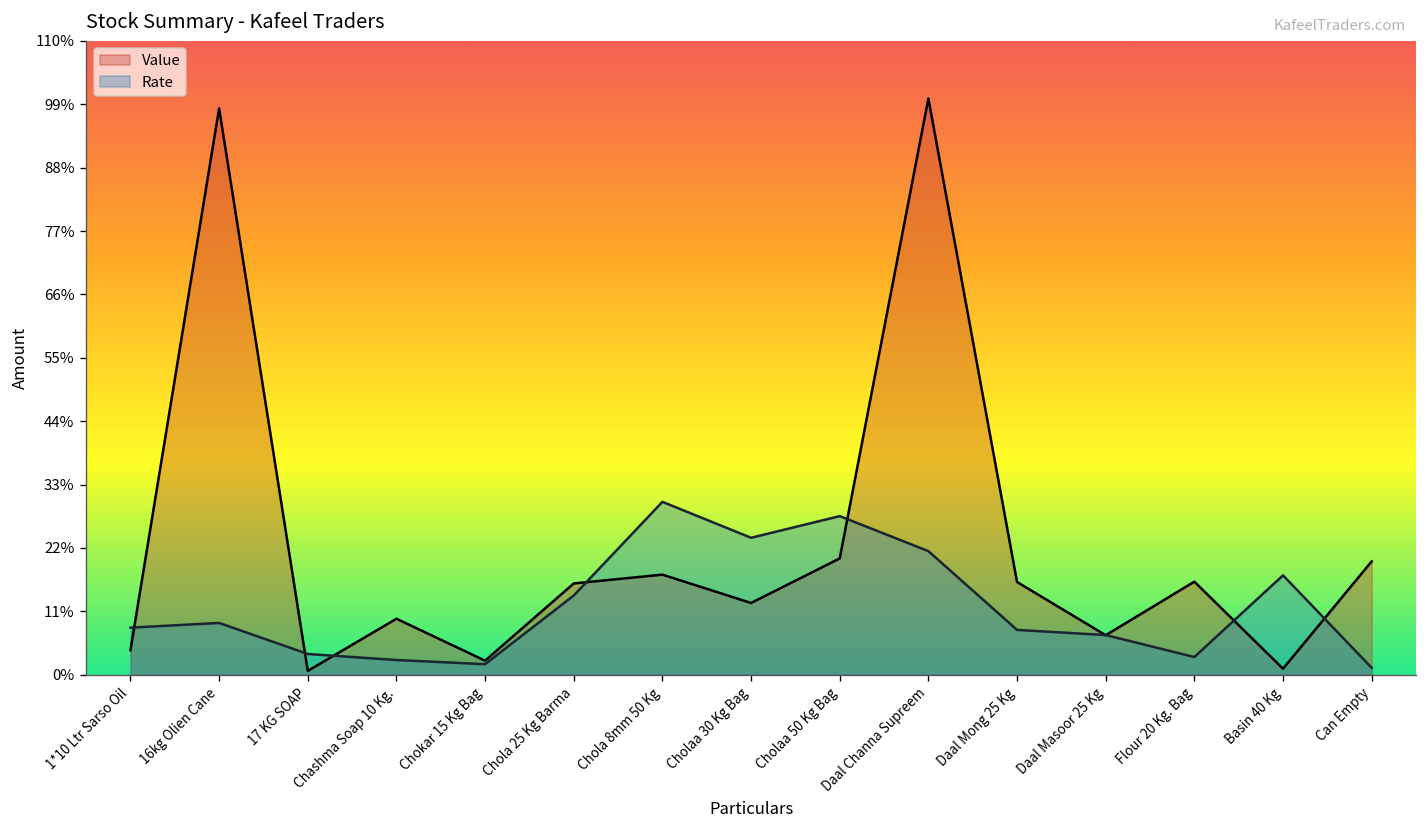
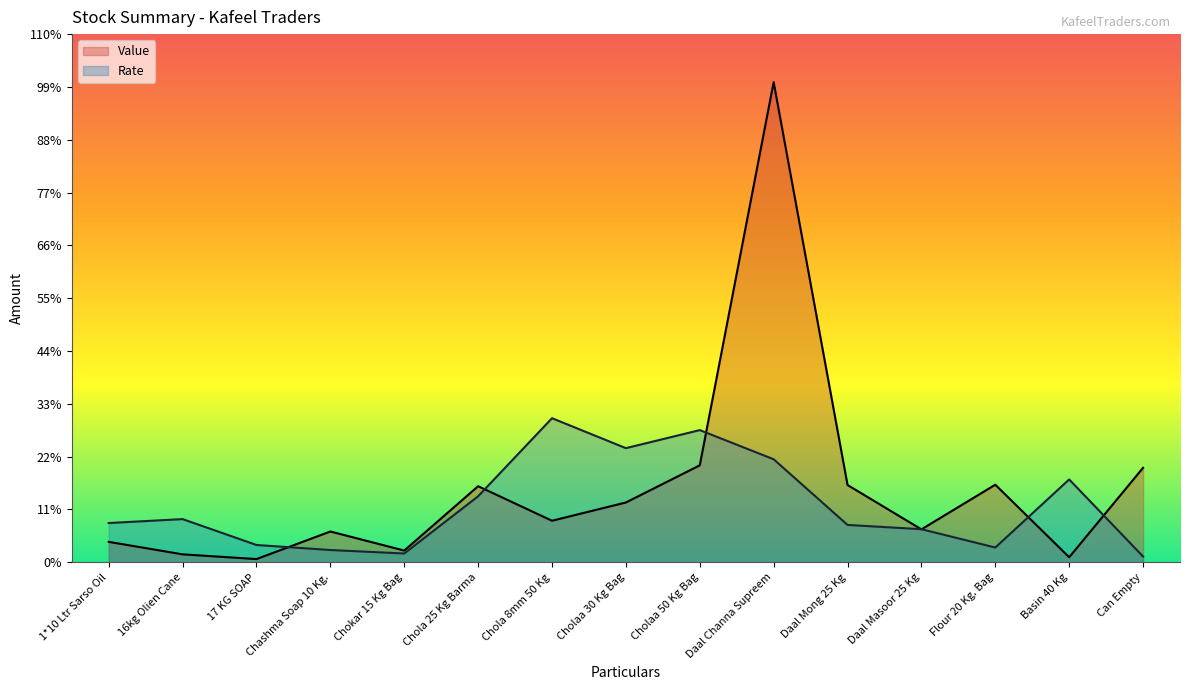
Value, 16kg Olien Cane: 98% -> 2%
Value, Chashma Soap 10 Kg.: 10% -> 6%
Value, Chola 8mm 50 Kg: 17% -> 9%
